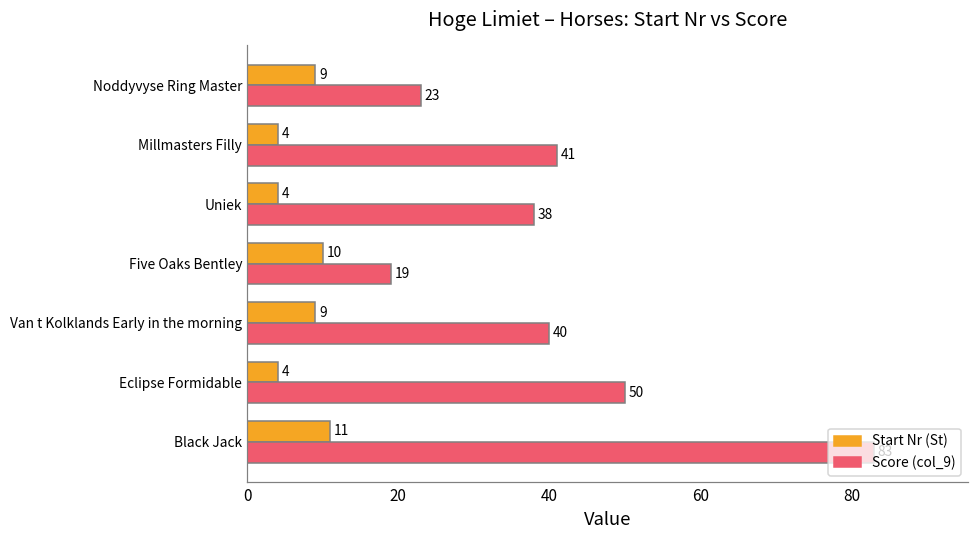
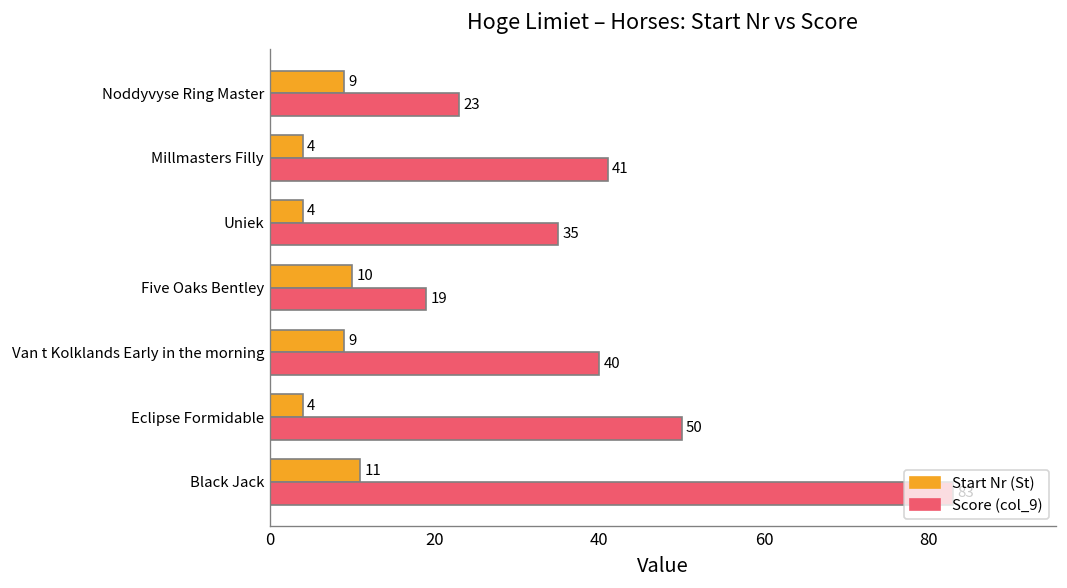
Score (col_9), Uniek: 38 -> 35
